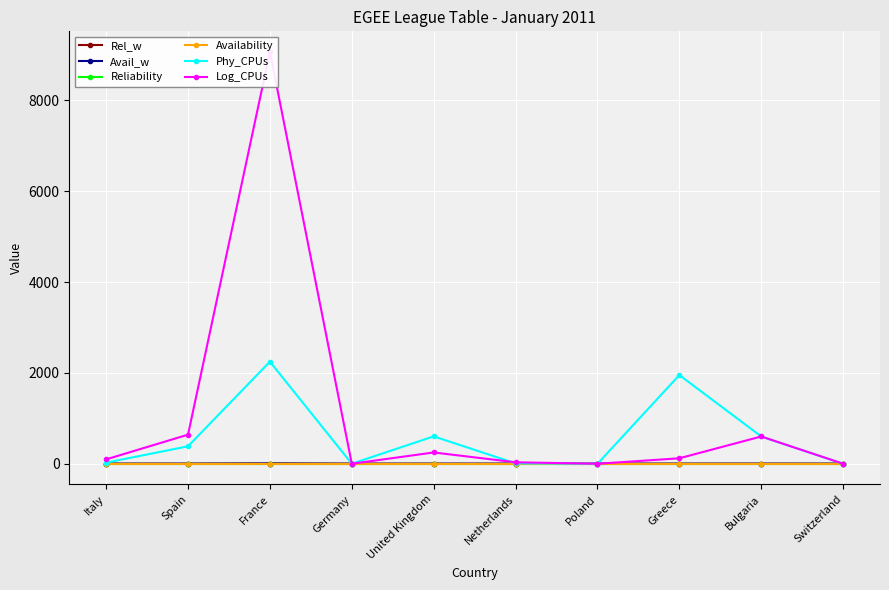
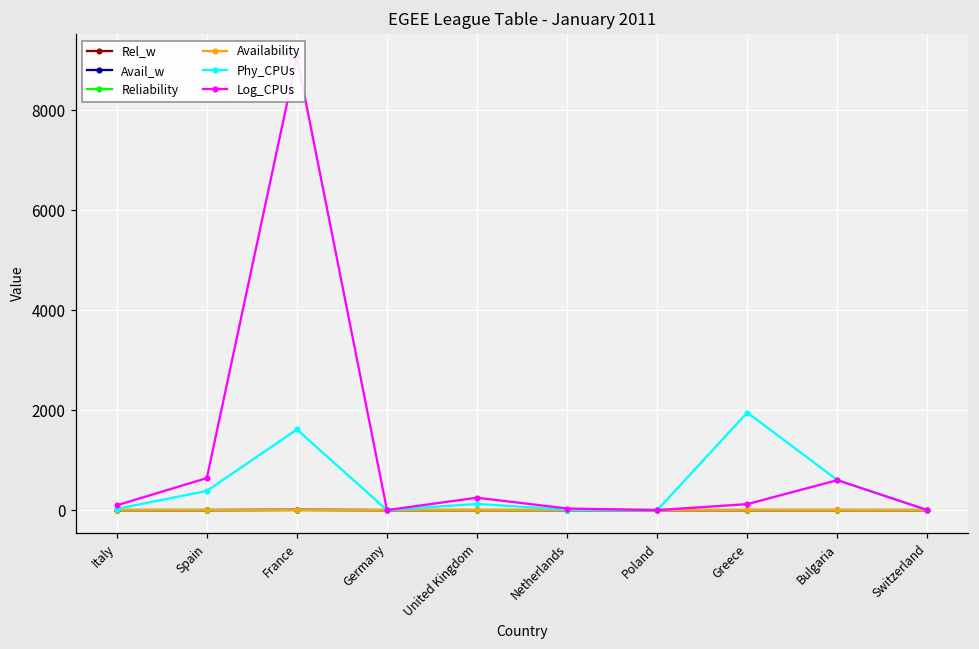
Phy_CPUs, France: 2200 -> 1600
Phy_CPUs, United Kingdom: 600 -> 100
